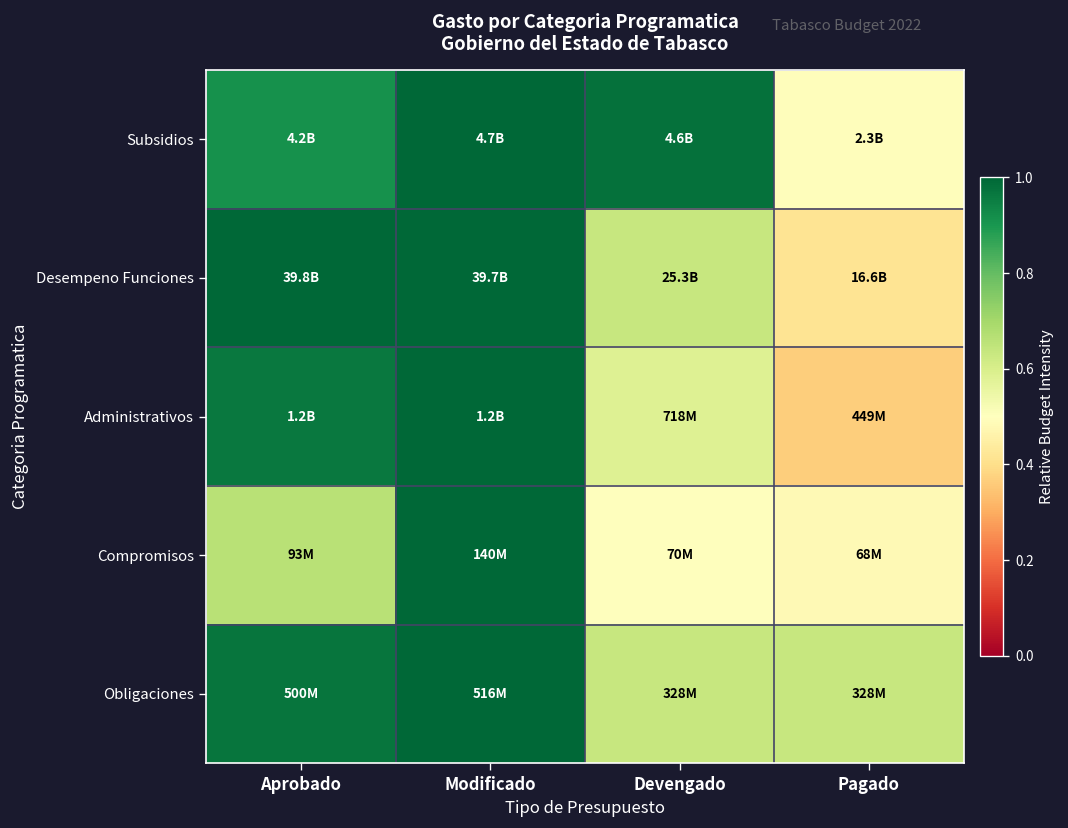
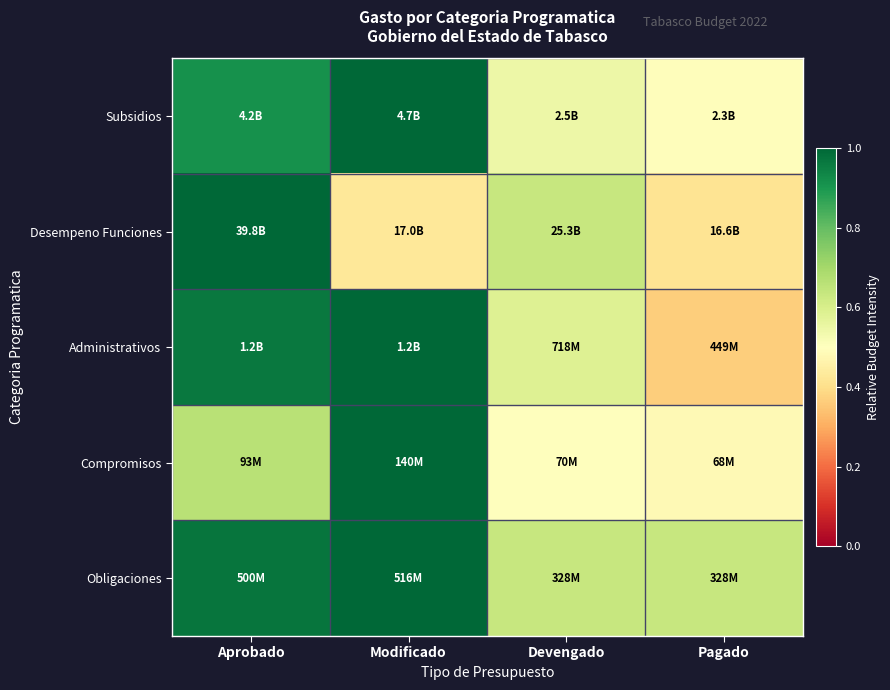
Subsidios, Devengado: 4.6B -> 2.5B
Desempeno Funciones, Modificado: 39.7B -> 17.0B
